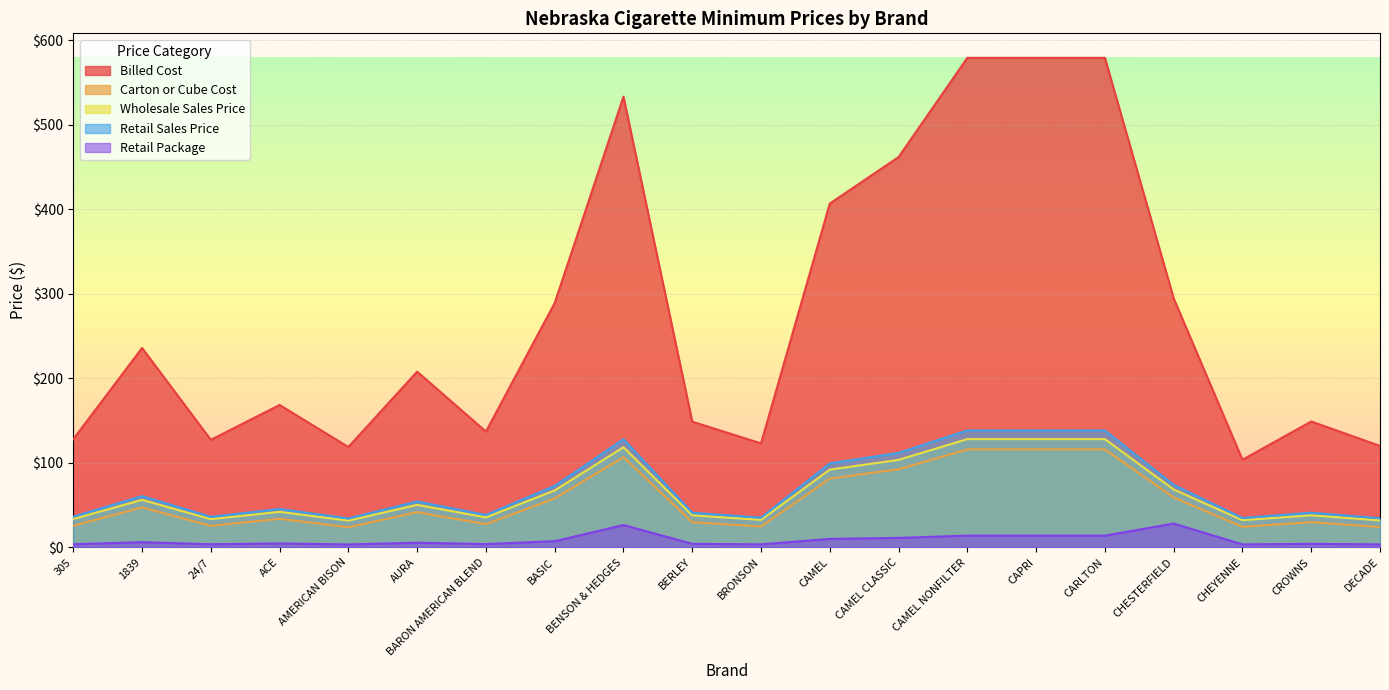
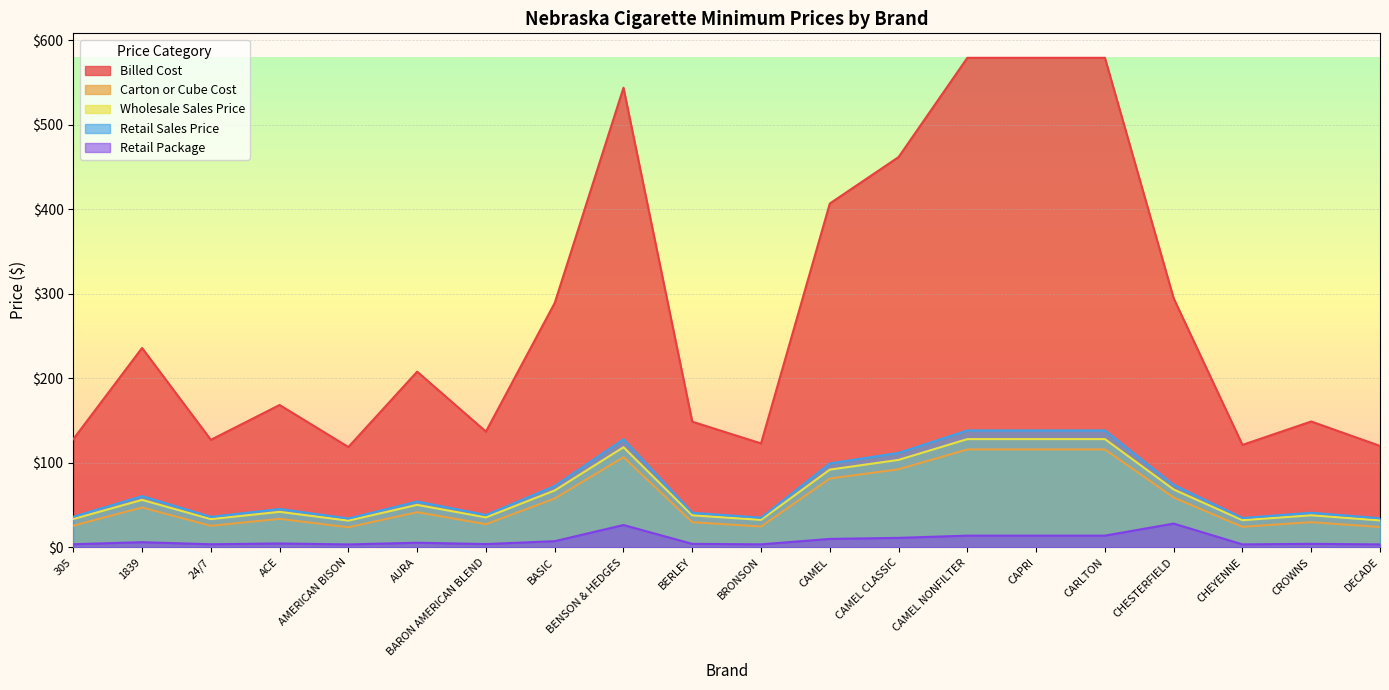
Billed Cost, BENSON & HEDGES: $530 -> $540
Billed Cost, CHEYENNE: $100 -> $120
